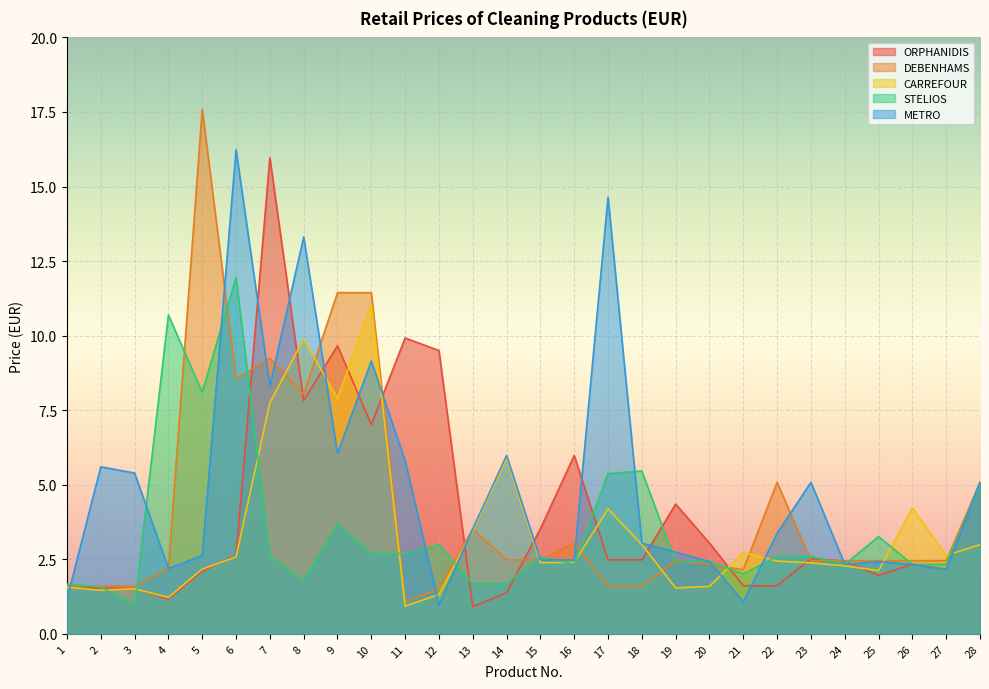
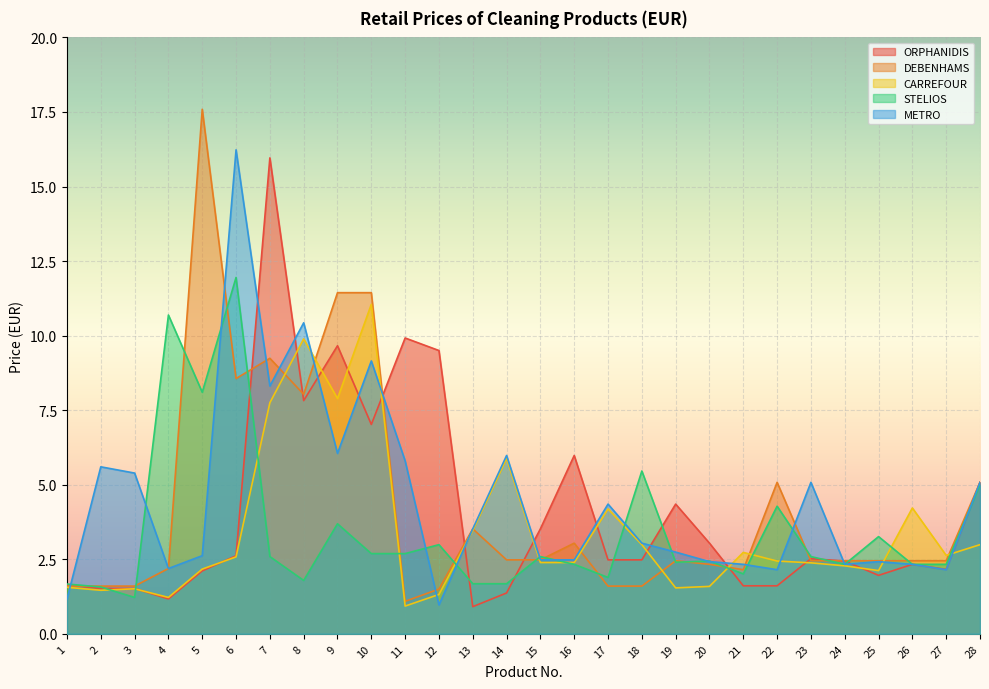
STELIOS, 3: 1.0 -> 1.2
METRO, 8: 13.3 -> 10.4
STELIOS, 17: 5.4 -> 1.9
METRO, 17: 14.6 -> 4.4
METRO, 21: 1.1 -> 2.3
STELIOS, 22: 2.6 -> 4.3
METRO, 22: 3.4 -> 2.2
